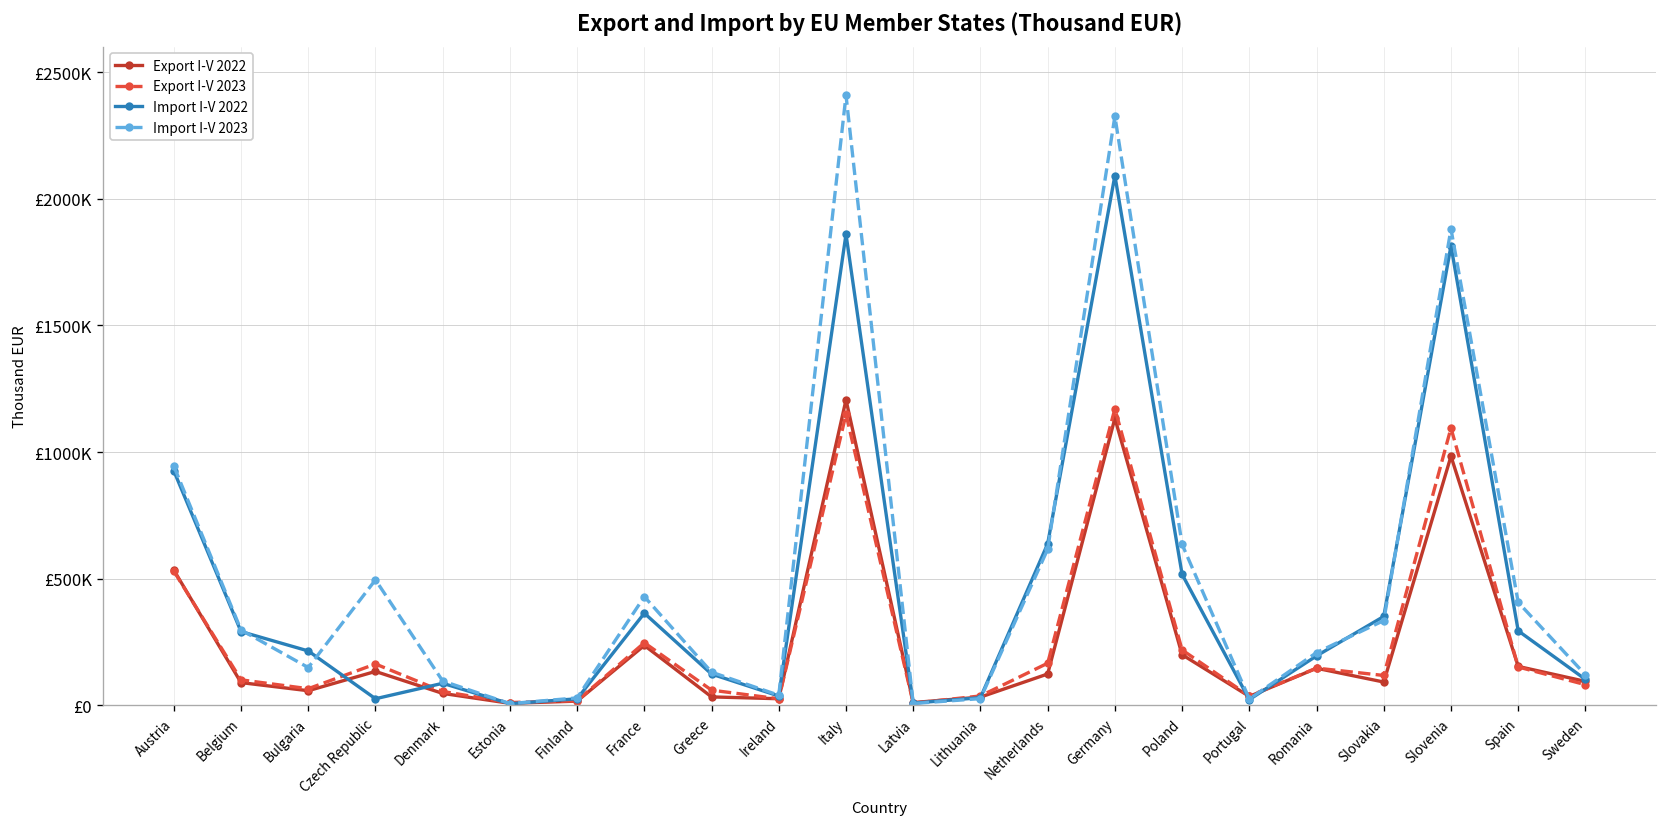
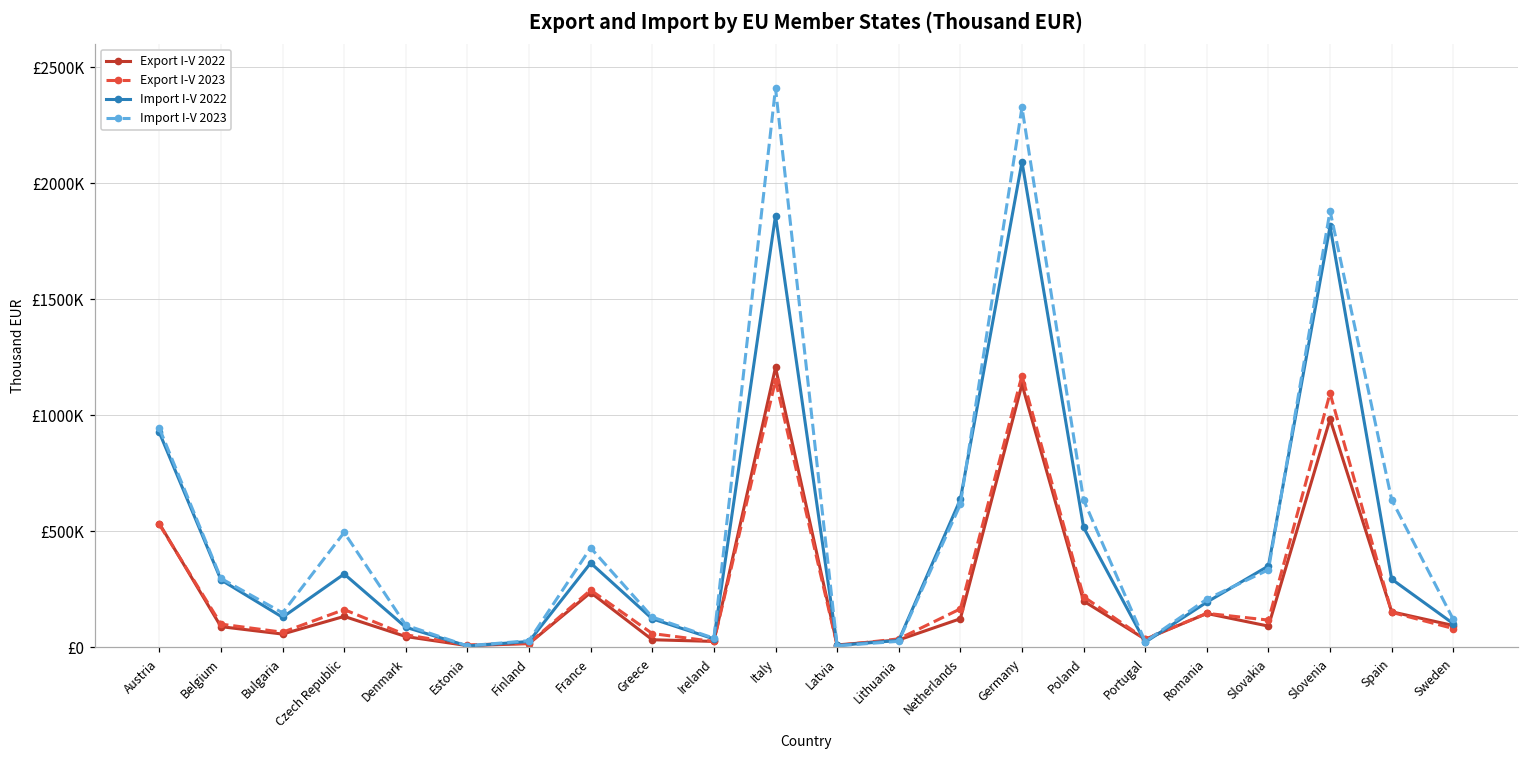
Import I-V 2022, Bulgaria: £210000 -> £130000
Import I-V 2022, Czech Republic: £30000 -> £320000
Import I-V 2023, Spain: £410000 -> £640000
